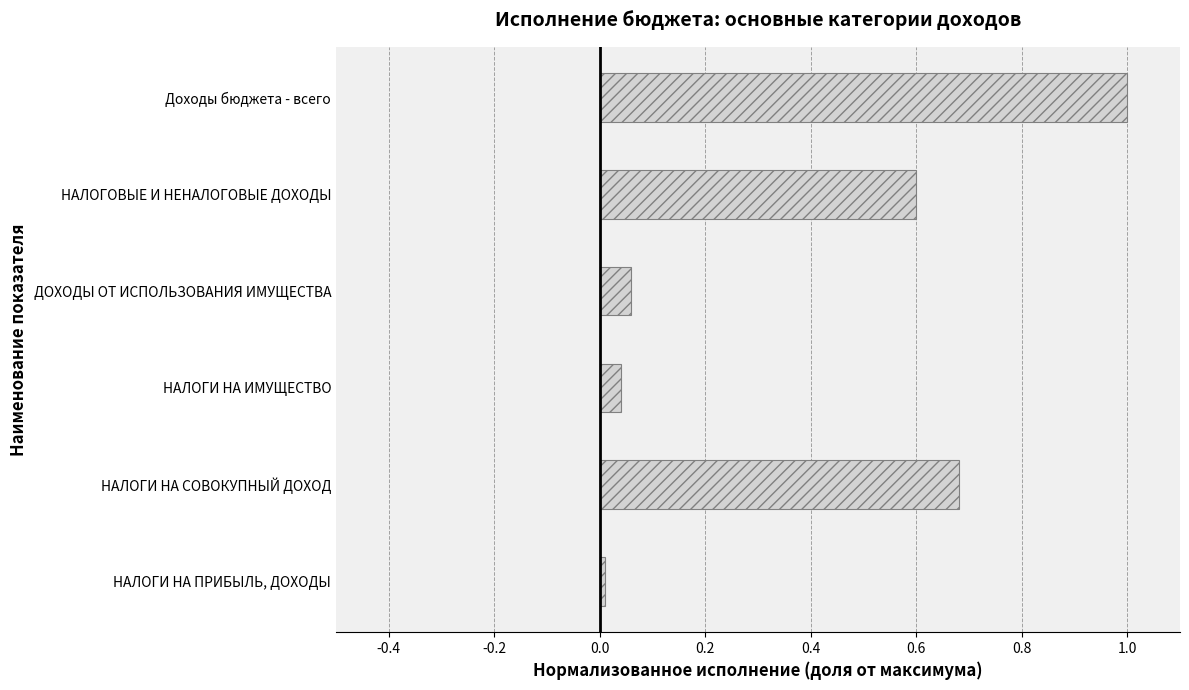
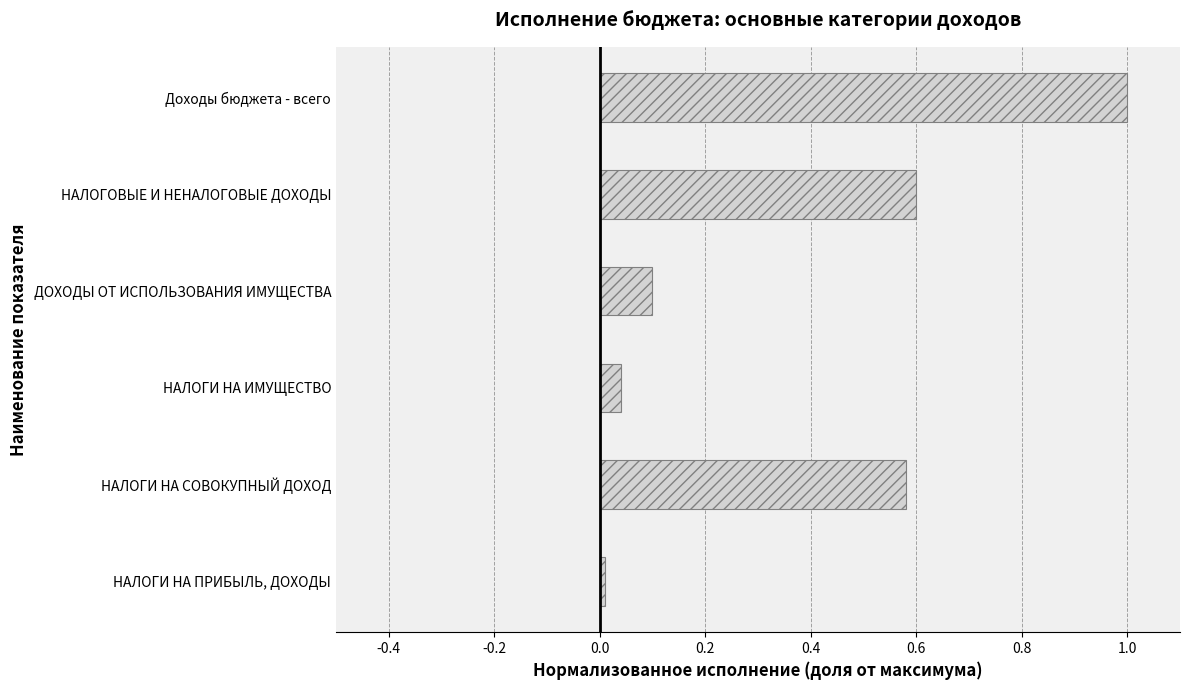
ДОХОДЫ ОТ ИСПОЛЬЗОВАНИЯ ИМУЩЕСТВА: 0.06 -> 0.10
НАЛОГИ НА СОВОКУПНЫЙ ДОХОД: 0.68 -> 0.58
